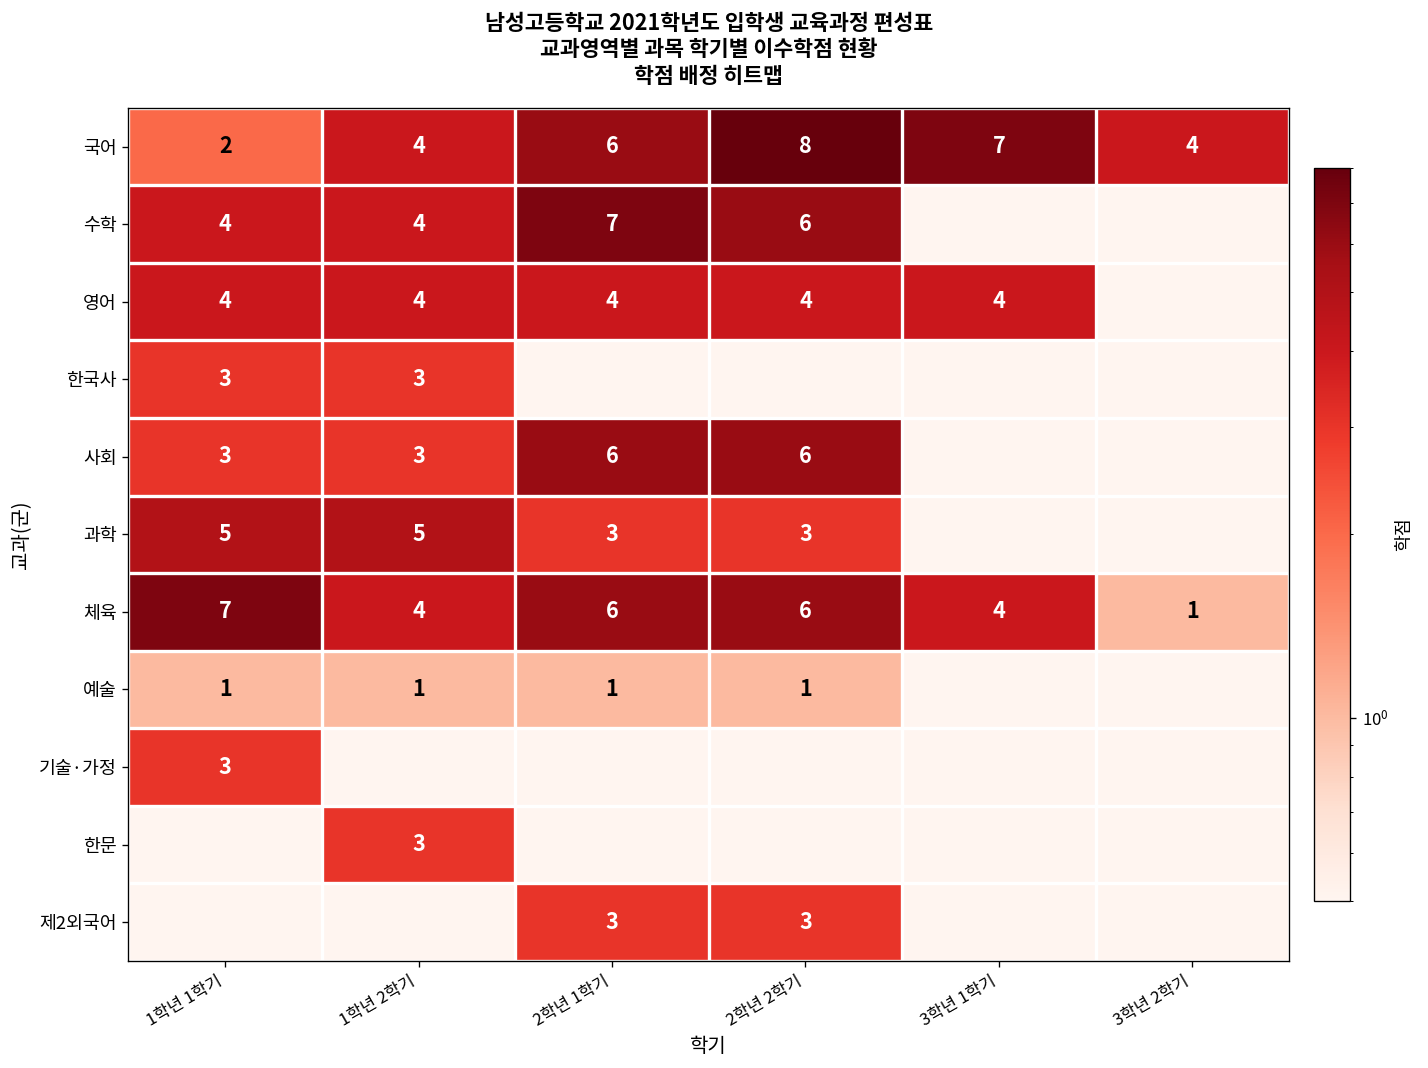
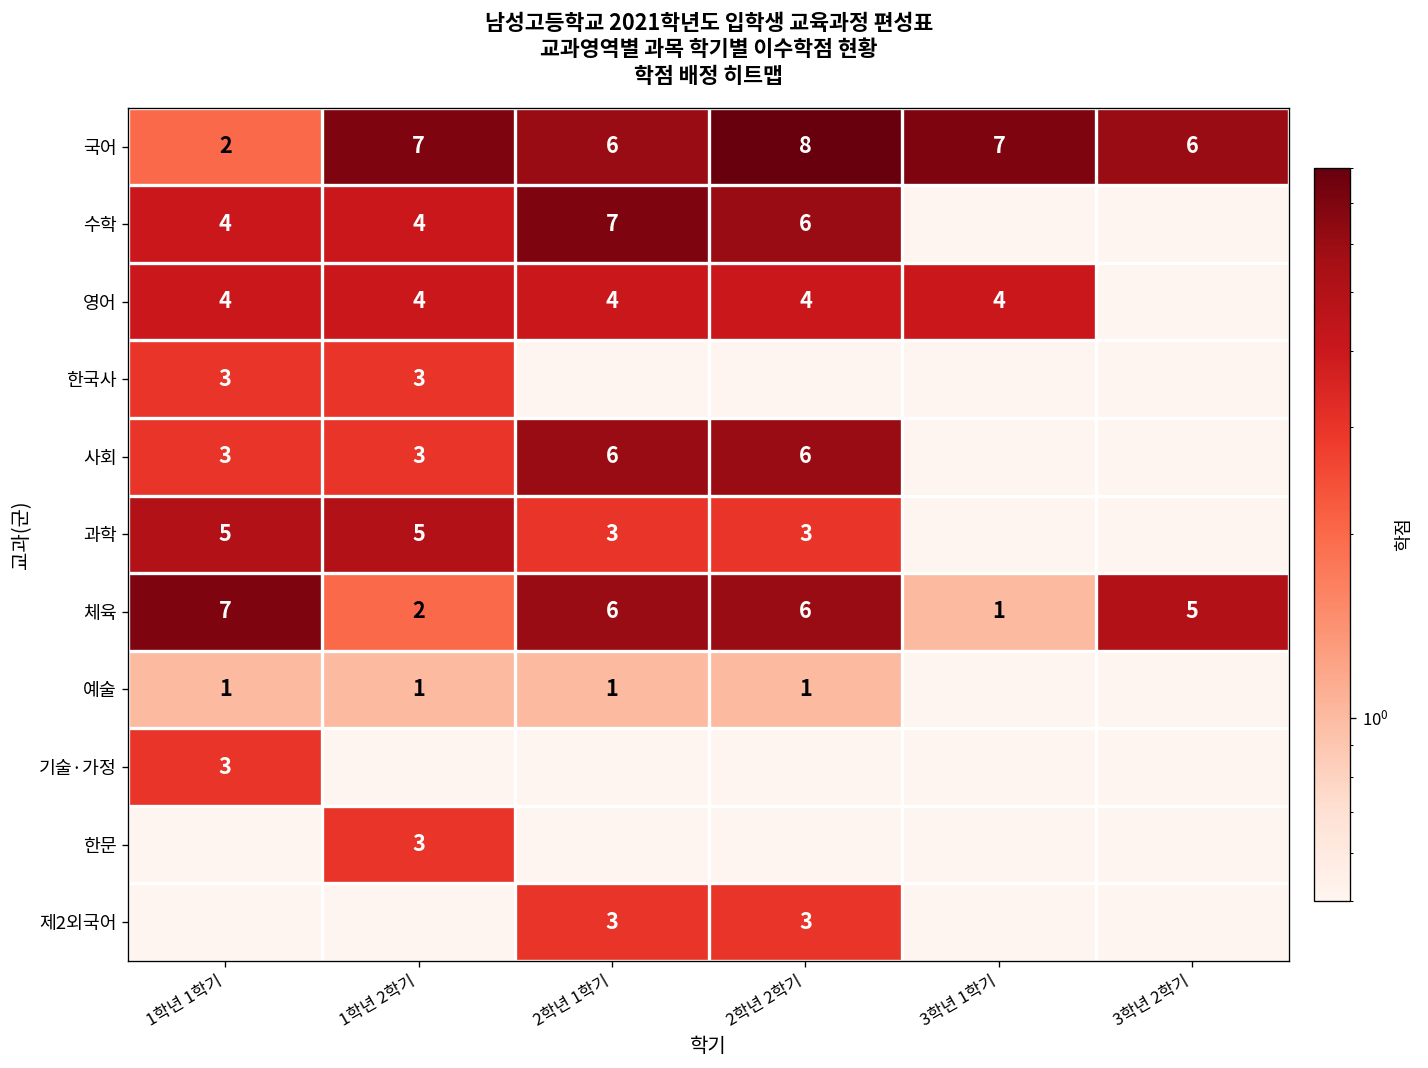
국어, 1학년 2학기: 4 -> 7
국어, 3학년 2학기: 4 -> 6
체육, 1학년 2학기: 4 -> 2
체육, 3학년 1학기: 4 -> 1
체육, 3학년 2학기: 1 -> 5
